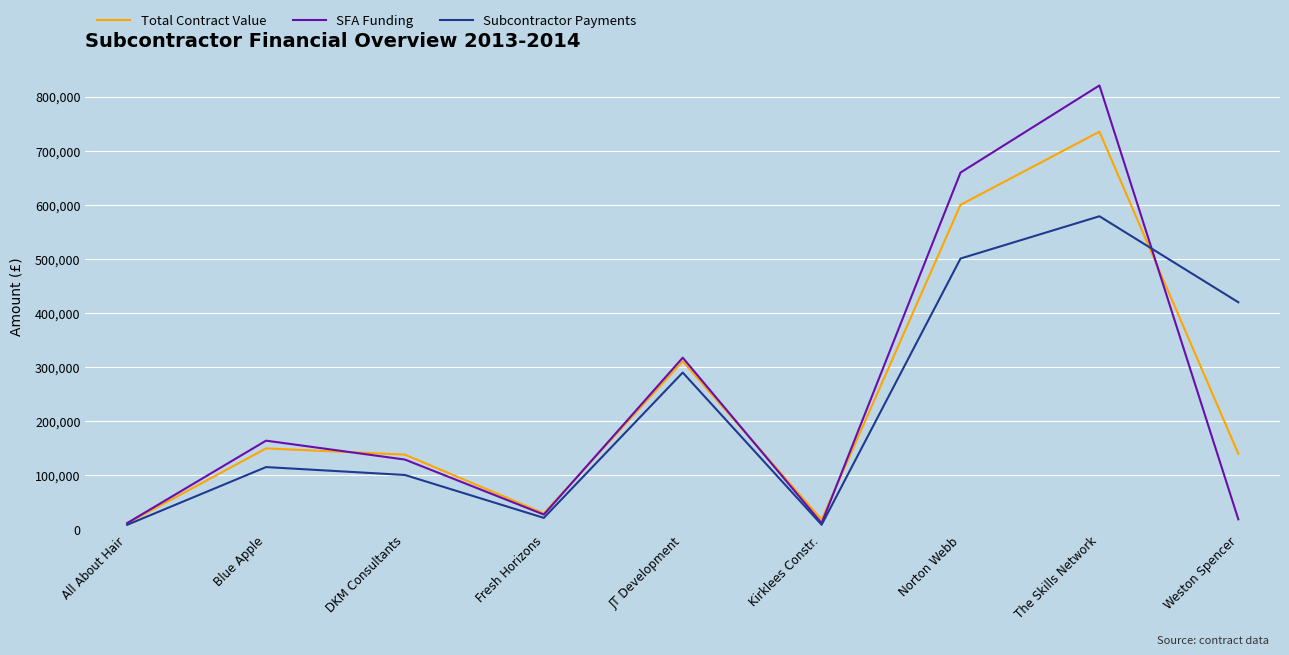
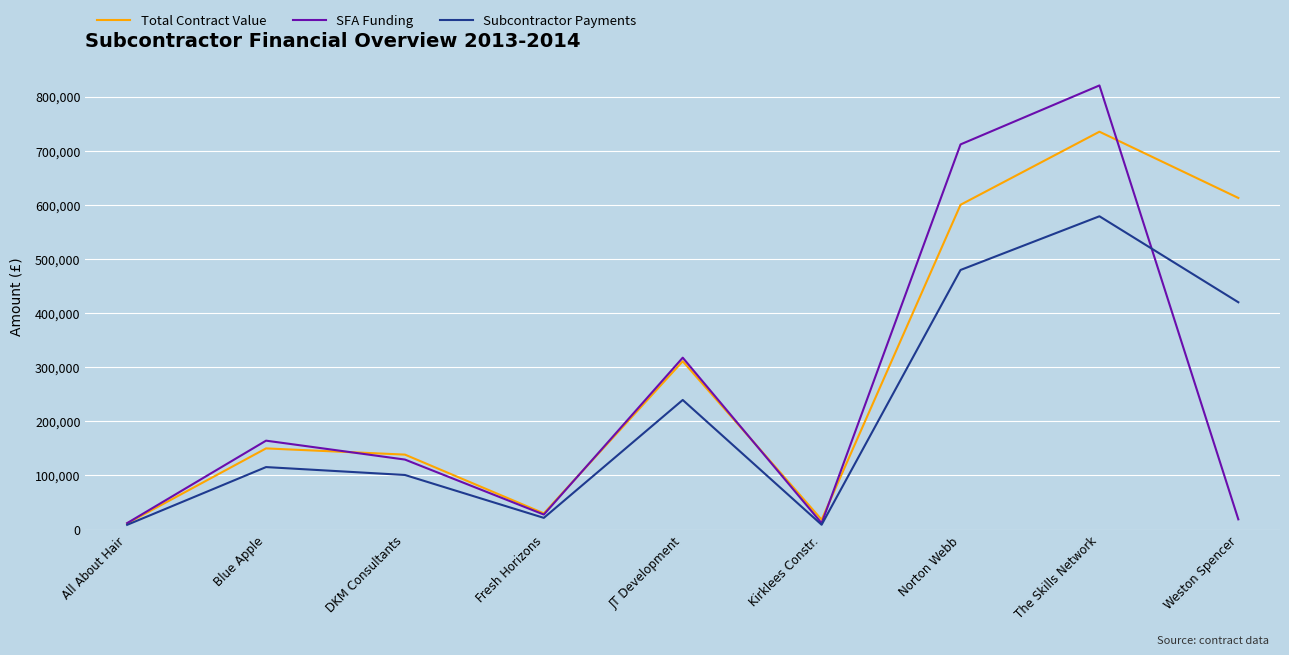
Subcontractor Payments, JT Development: 290,000 -> 240,000
SFA Funding, Norton Webb: 660,000 -> 710,000
Subcontractor Payments, Norton Webb: 500,000 -> 480,000
Total Contract Value, Weston Spencer: 140,000 -> 610,000
